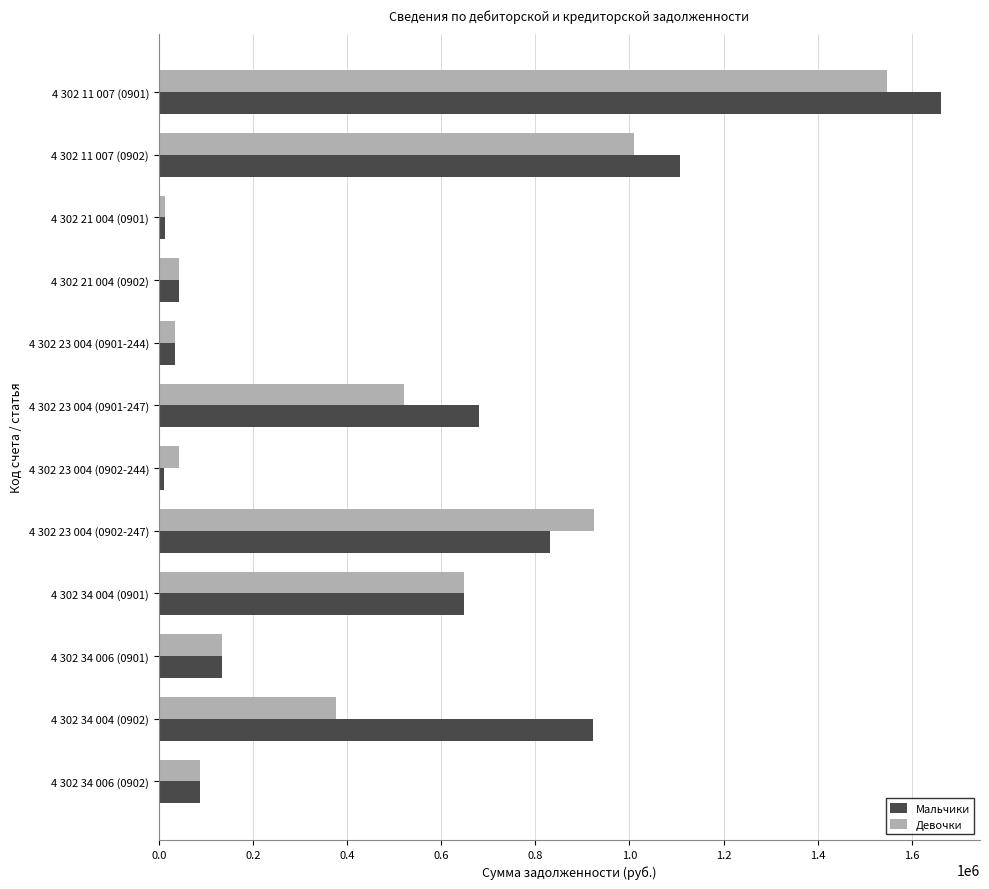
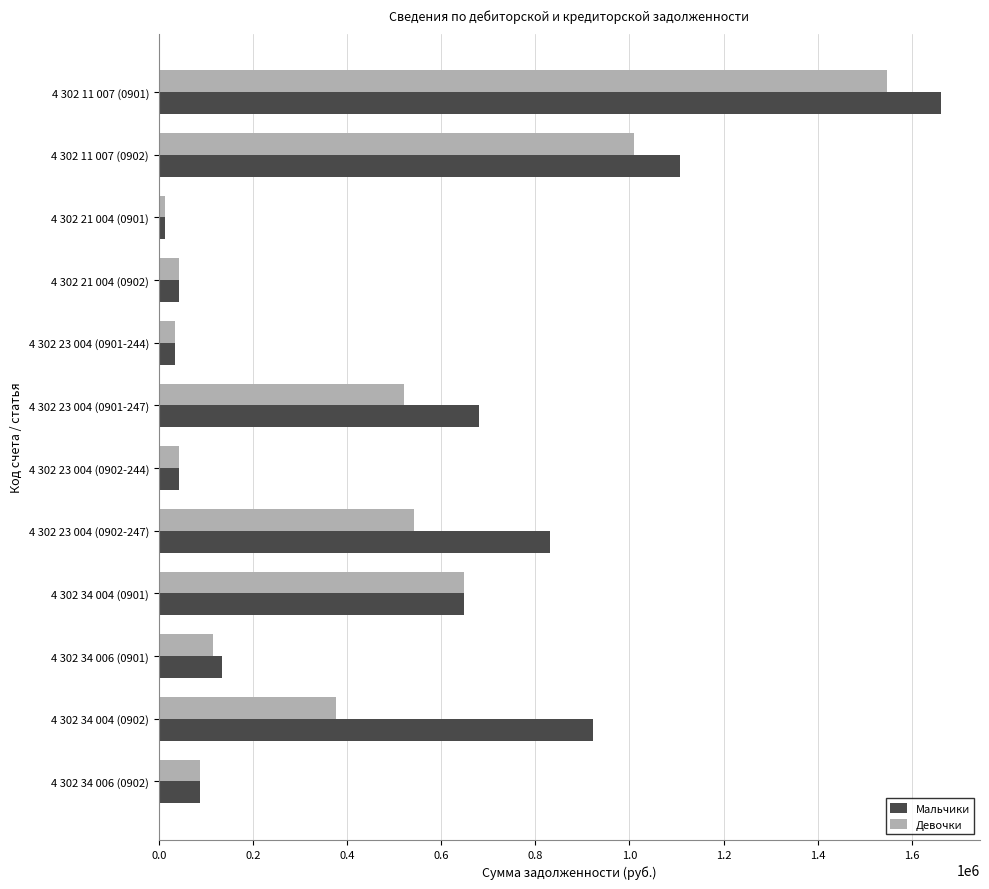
Мальчики, 4 302 23 004 (0902-244): 10000 -> 40000
Девочки, 4 302 23 004 (0902-247): 920000 -> 540000
Девочки, 4 302 34 006 (0901): 130000 -> 110000
